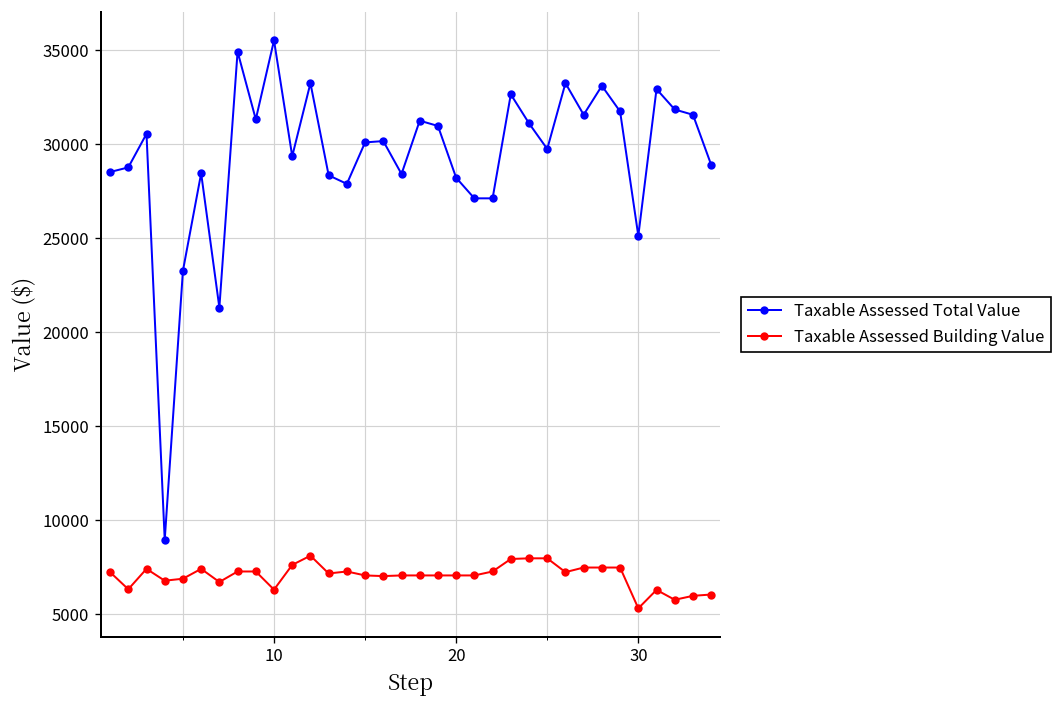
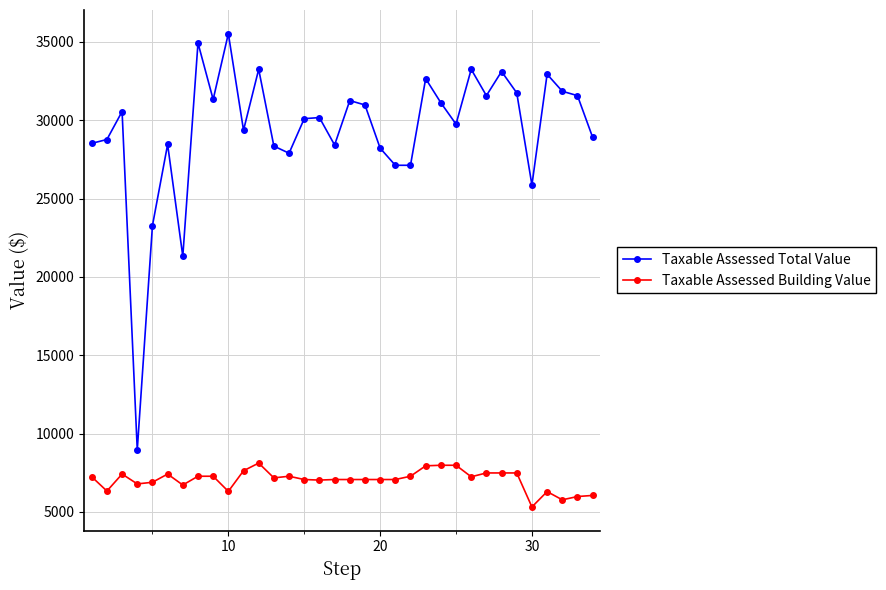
Taxable Assessed Total Value, 30: 25100 -> 25900
